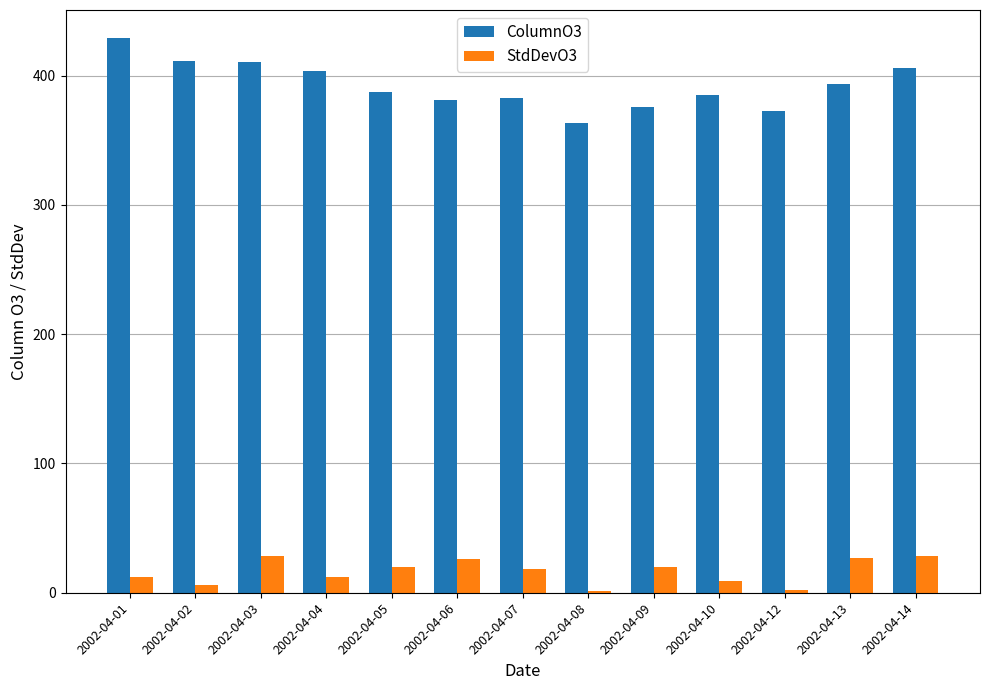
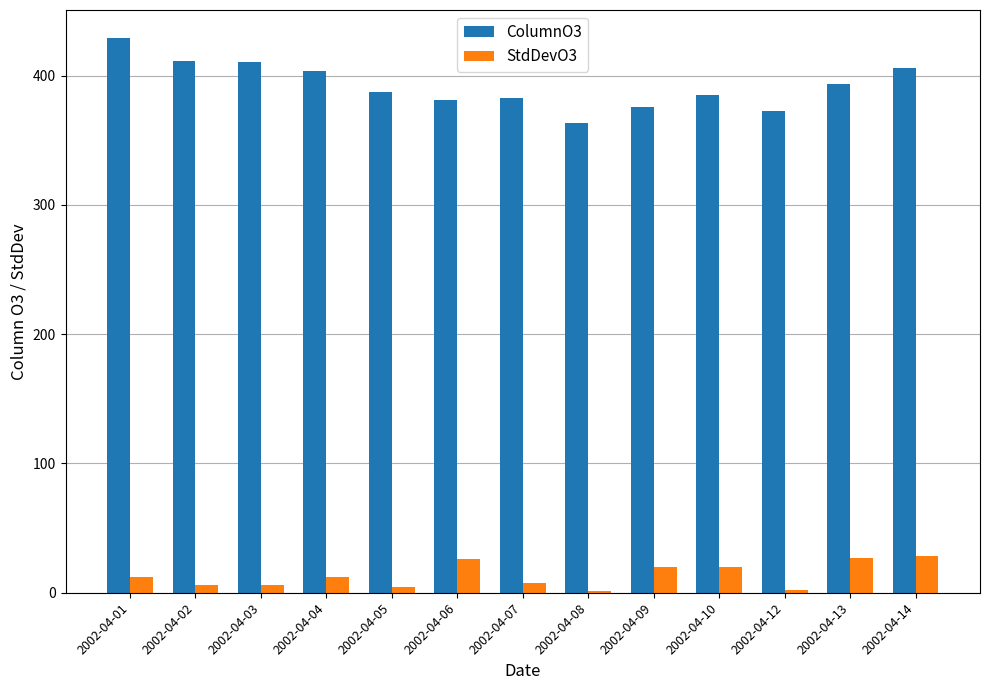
StdDevO3, 2002-04-03: 28 -> 6
StdDevO3, 2002-04-05: 20 -> 5
StdDevO3, 2002-04-07: 19 -> 8
StdDevO3, 2002-04-10: 9 -> 20
